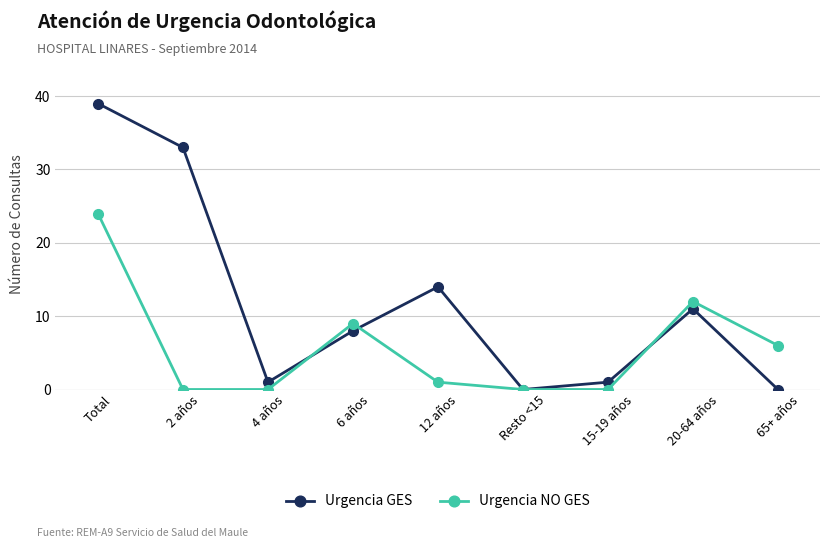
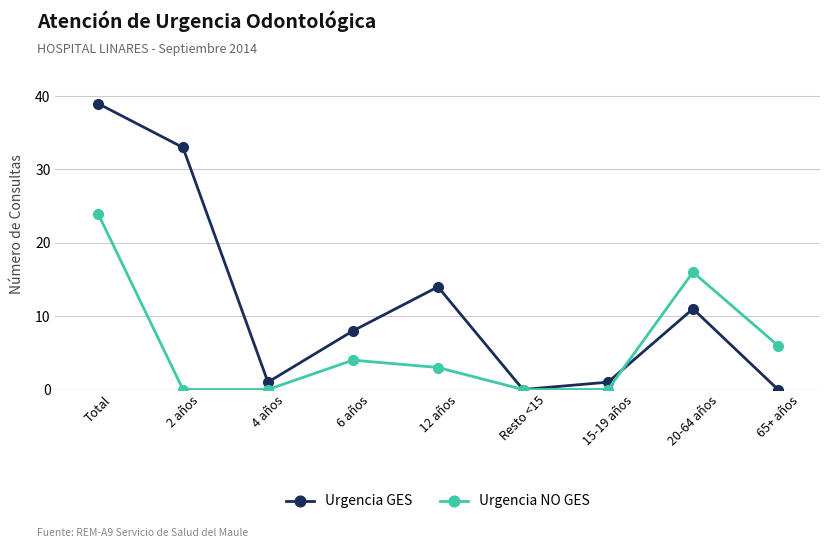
Urgencia NO GES, 6 años: 9 -> 4
Urgencia NO GES, 12 años: 1 -> 3
Urgencia NO GES, 20-64 años: 12 -> 16
